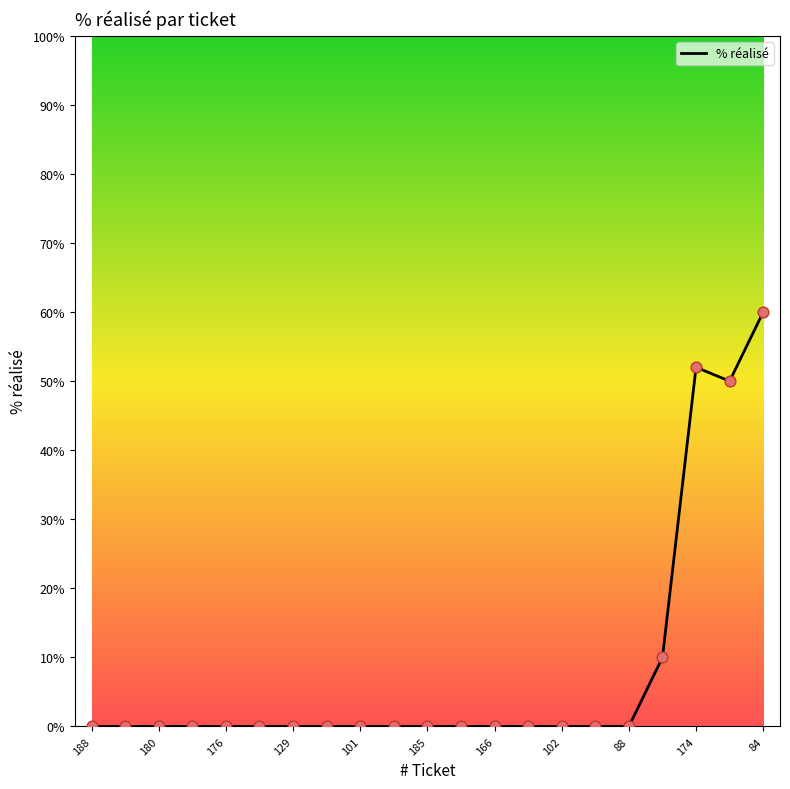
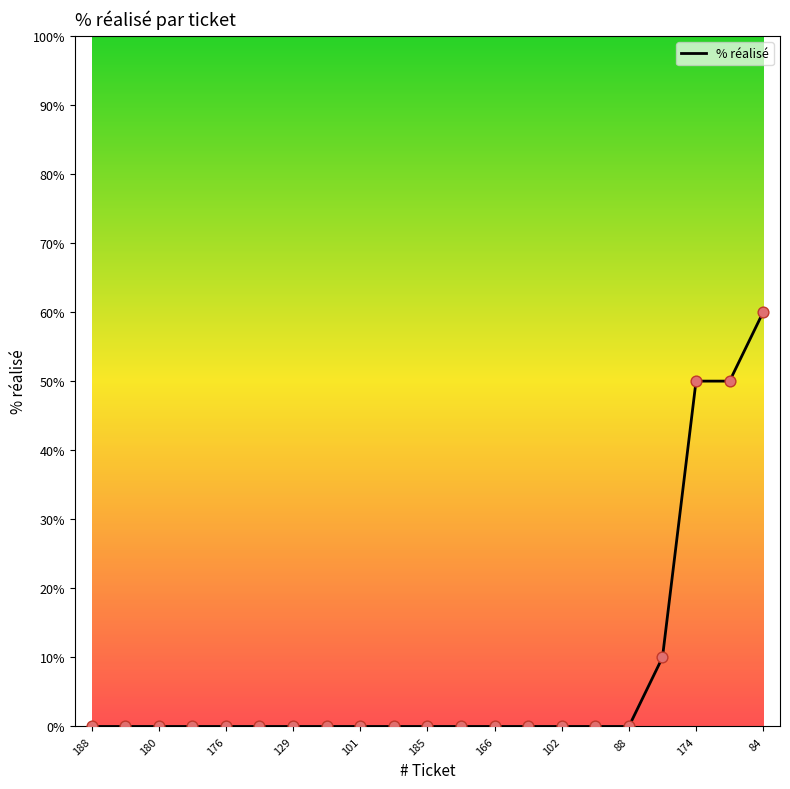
174: 52% -> 50%
